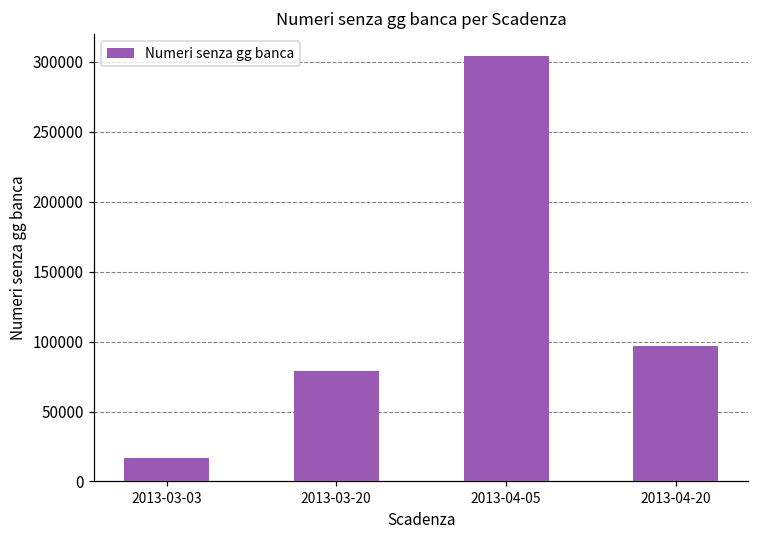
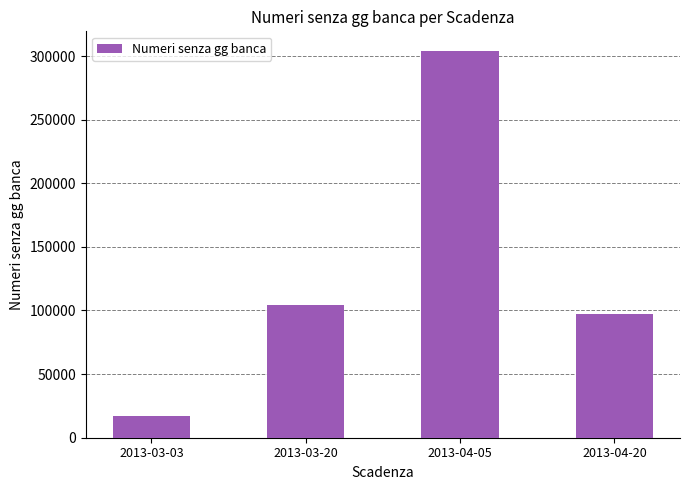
2013-03-20: 79000 -> 104000
